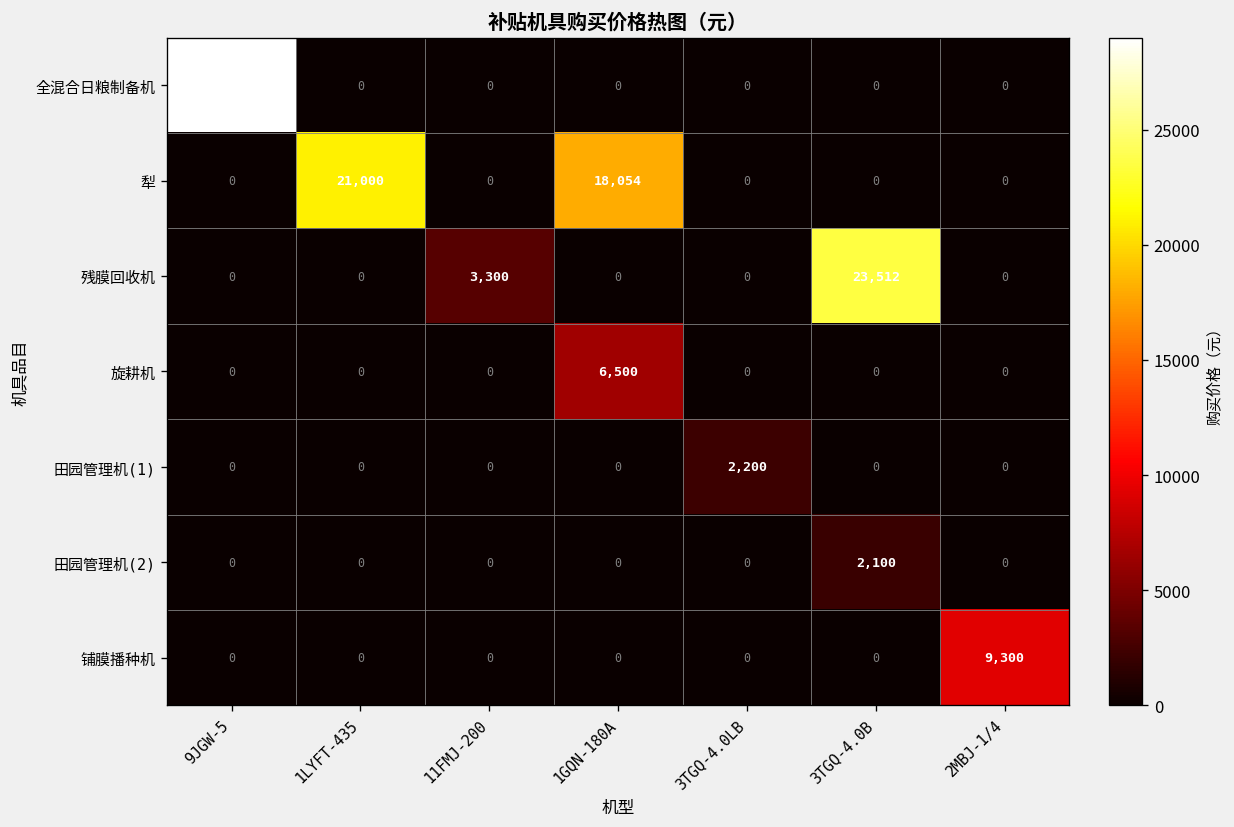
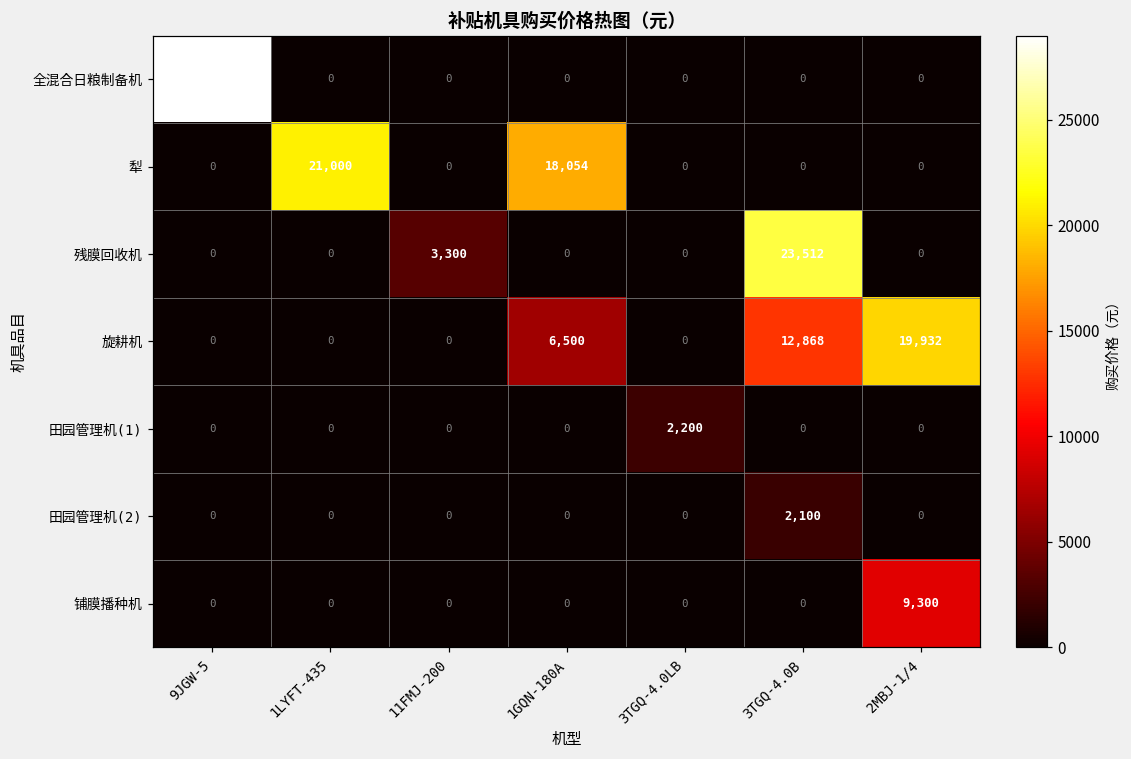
旋耕机, 3TGQ-4.0B: 0 -> 12,868
旋耕机, 2MBJ-1/4: 0 -> 19,932
